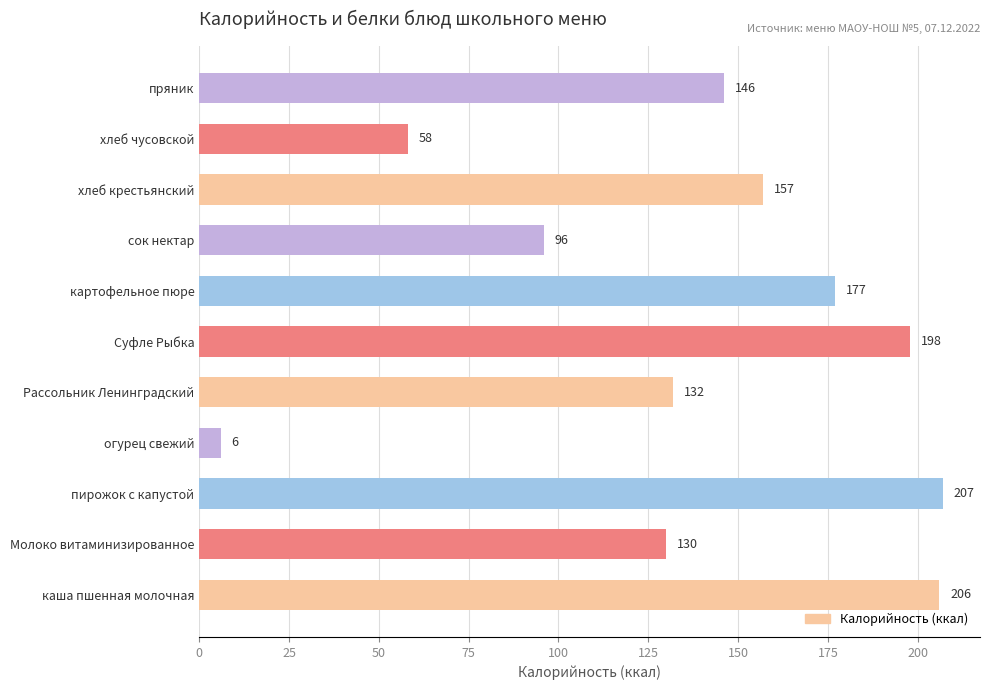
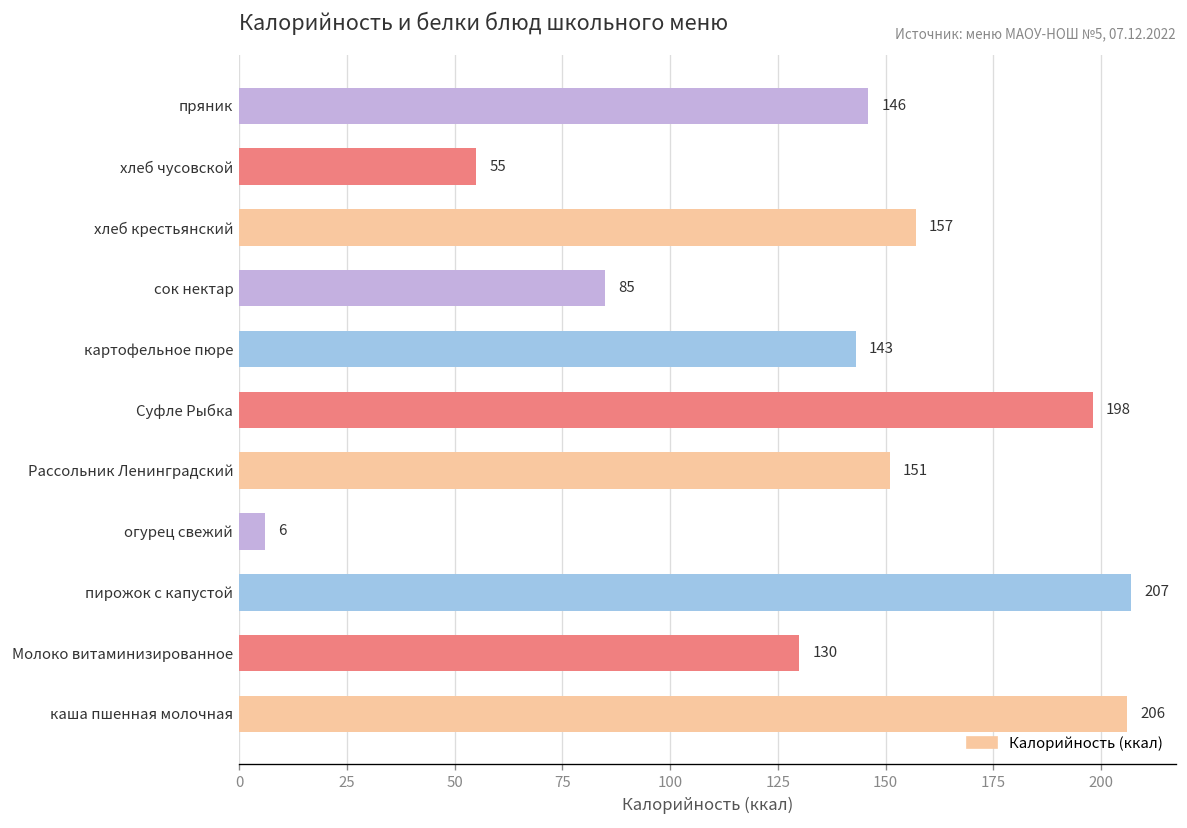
хлеб чусовской: 58 -> 55
сок нектар: 96 -> 85
картофельное пюре: 177 -> 143
Рассольник Ленинградский: 132 -> 151
